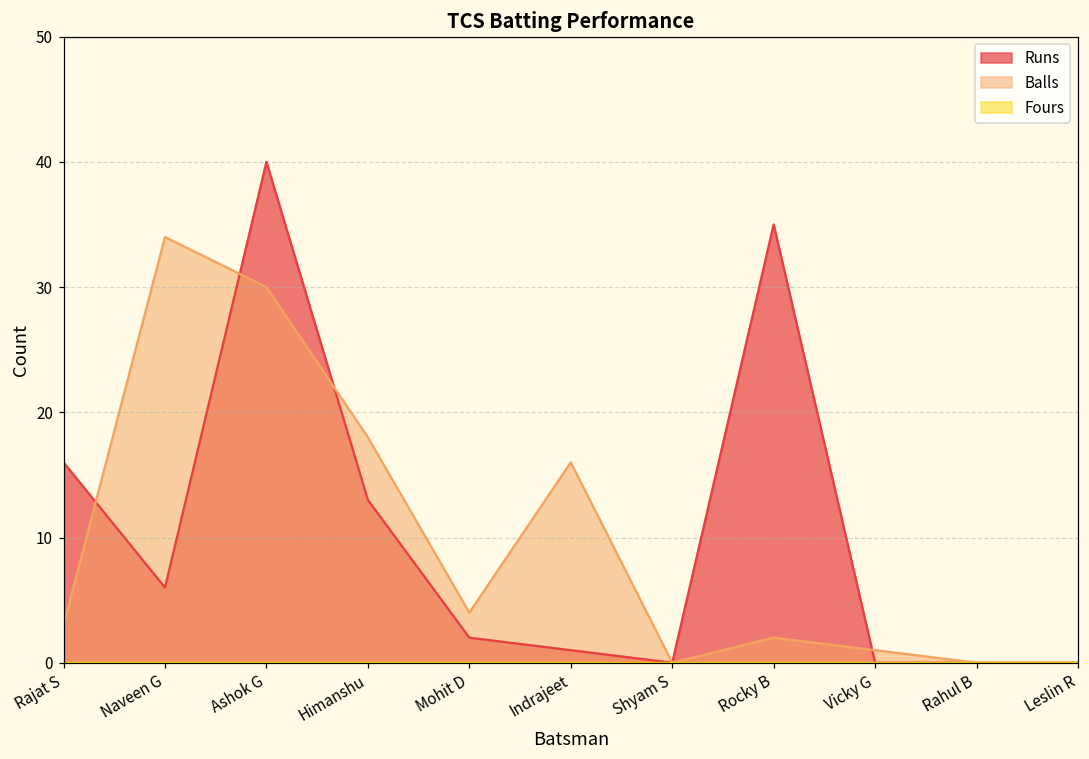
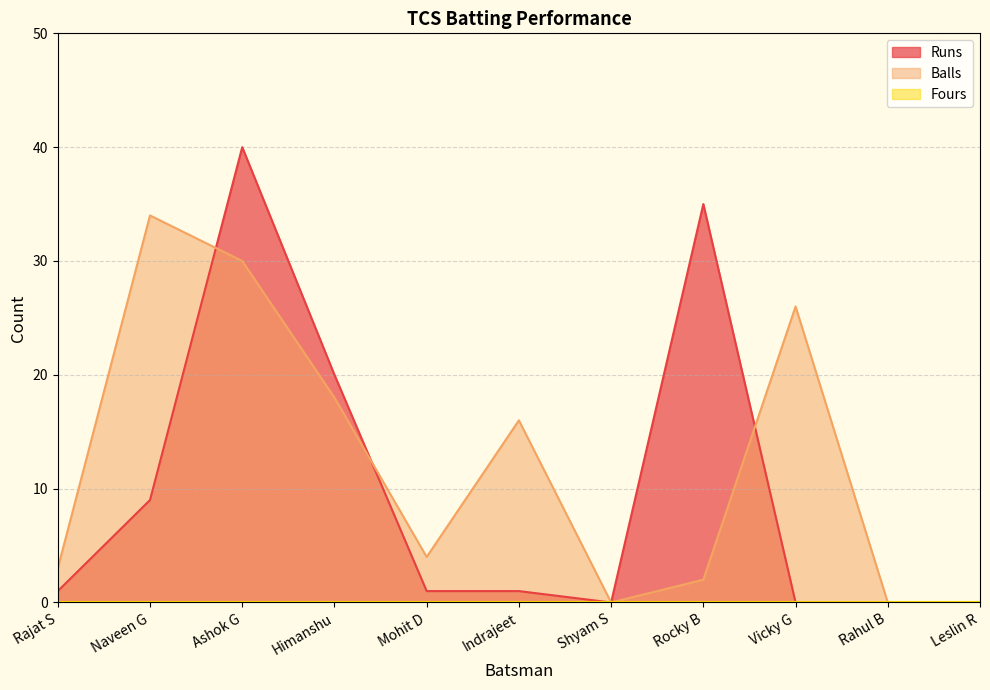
Runs, Rajat S: 16 -> 1
Runs, Naveen G: 6 -> 9
Runs, Himanshu: 13 -> 20
Runs, Mohit D: 2 -> 1
Balls, Vicky G: 1 -> 26
